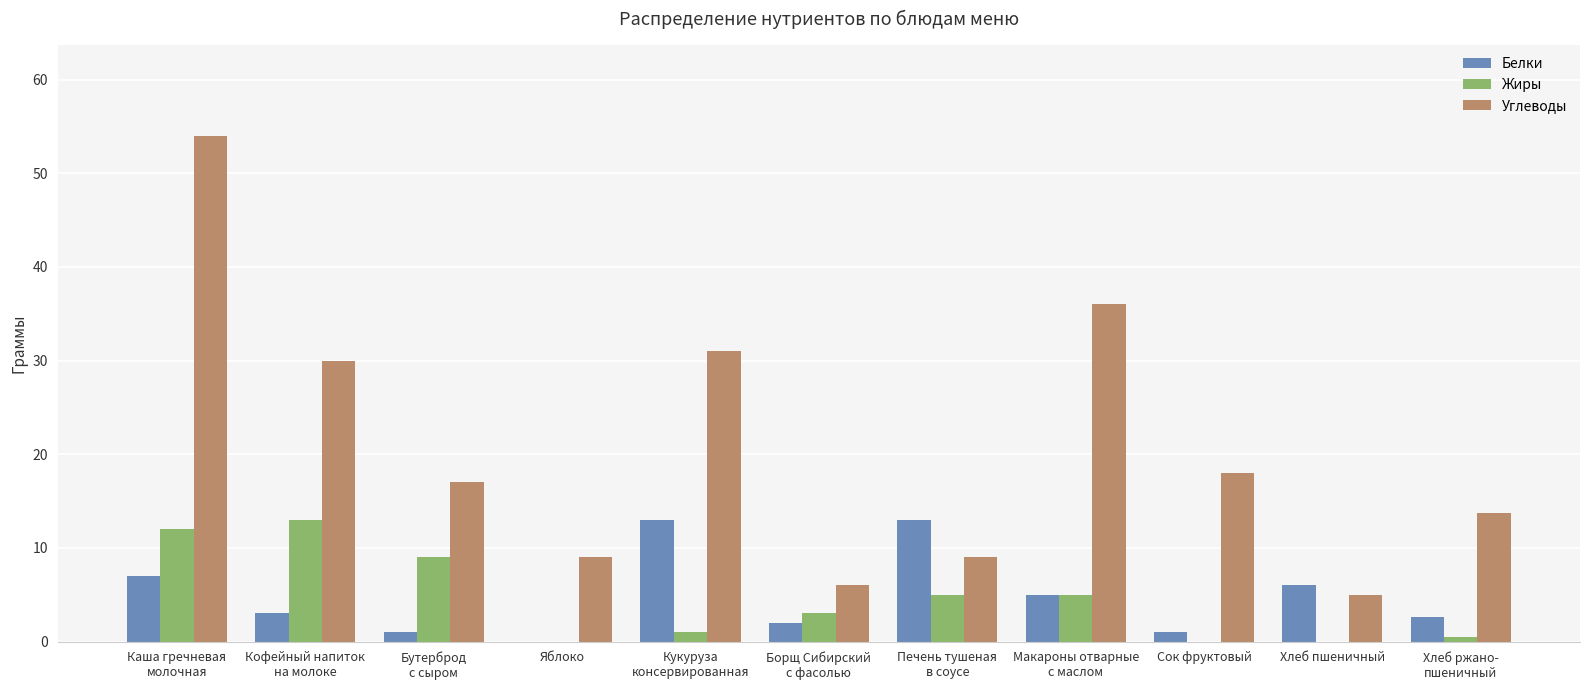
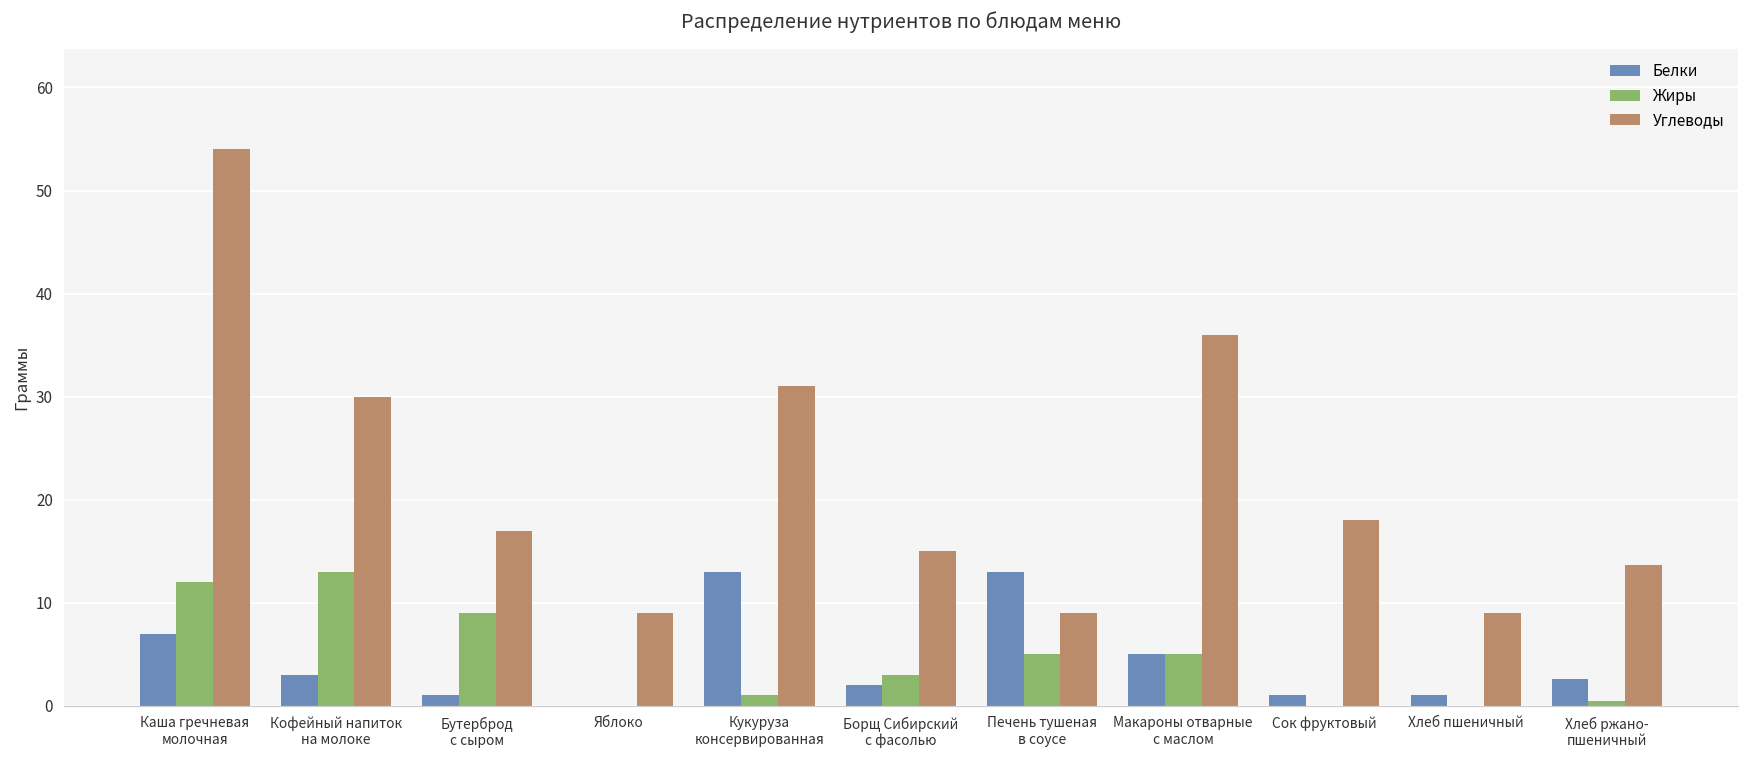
Углеводы, Борщ Сибирский с фасолью: 6 -> 15
Белки, Хлеб пшеничный: 6 -> 1
Углеводы, Хлеб пшеничный: 5 -> 9
